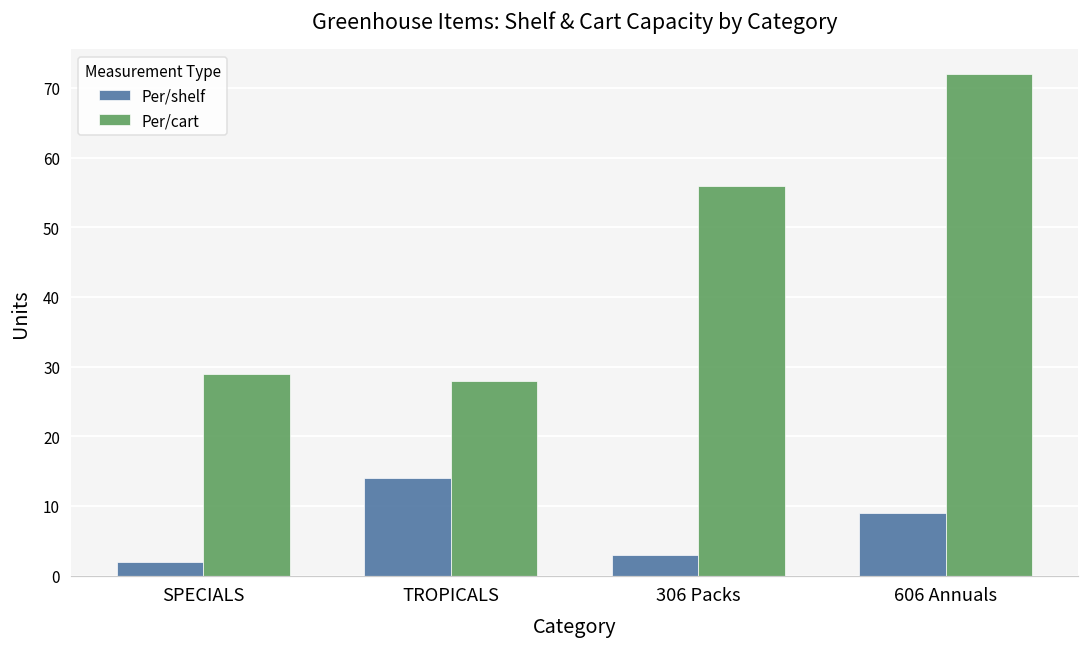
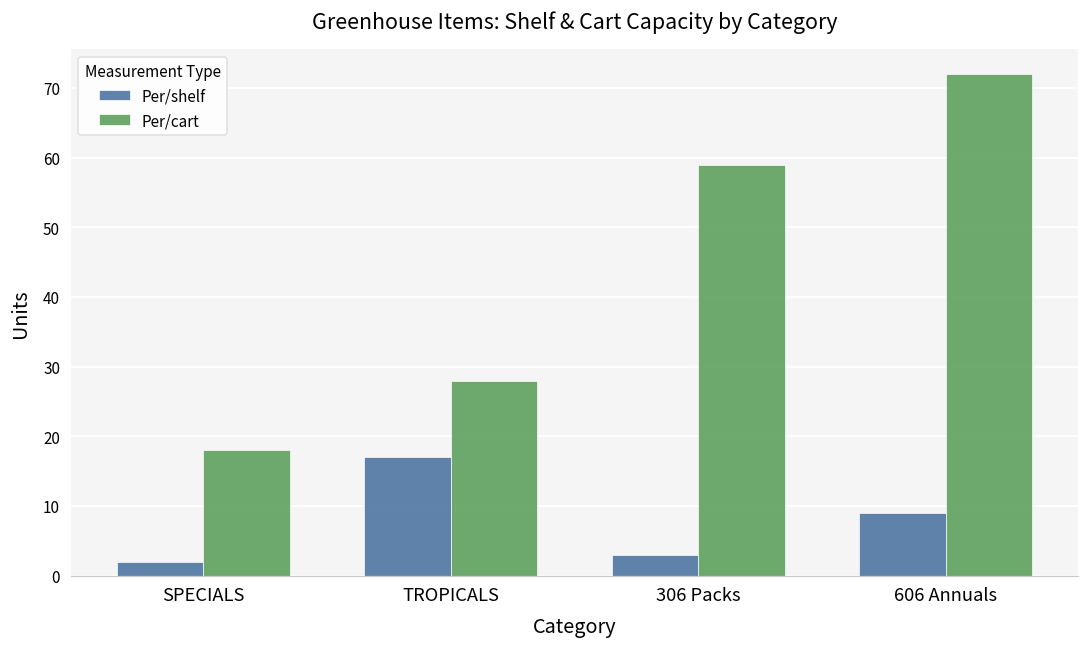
Per/cart, SPECIALS: 29 -> 18
Per/shelf, TROPICALS: 14 -> 17
Per/cart, 306 Packs: 56 -> 59
